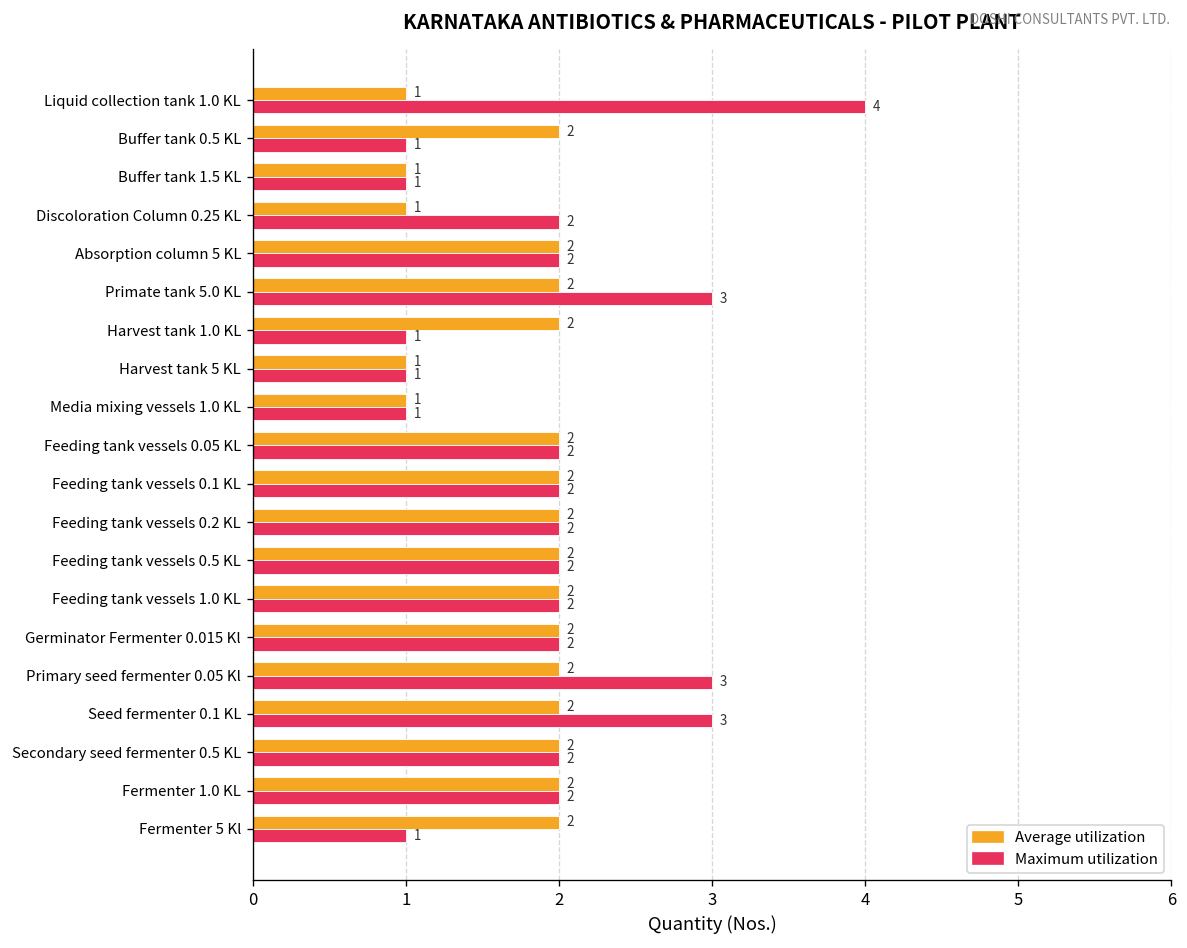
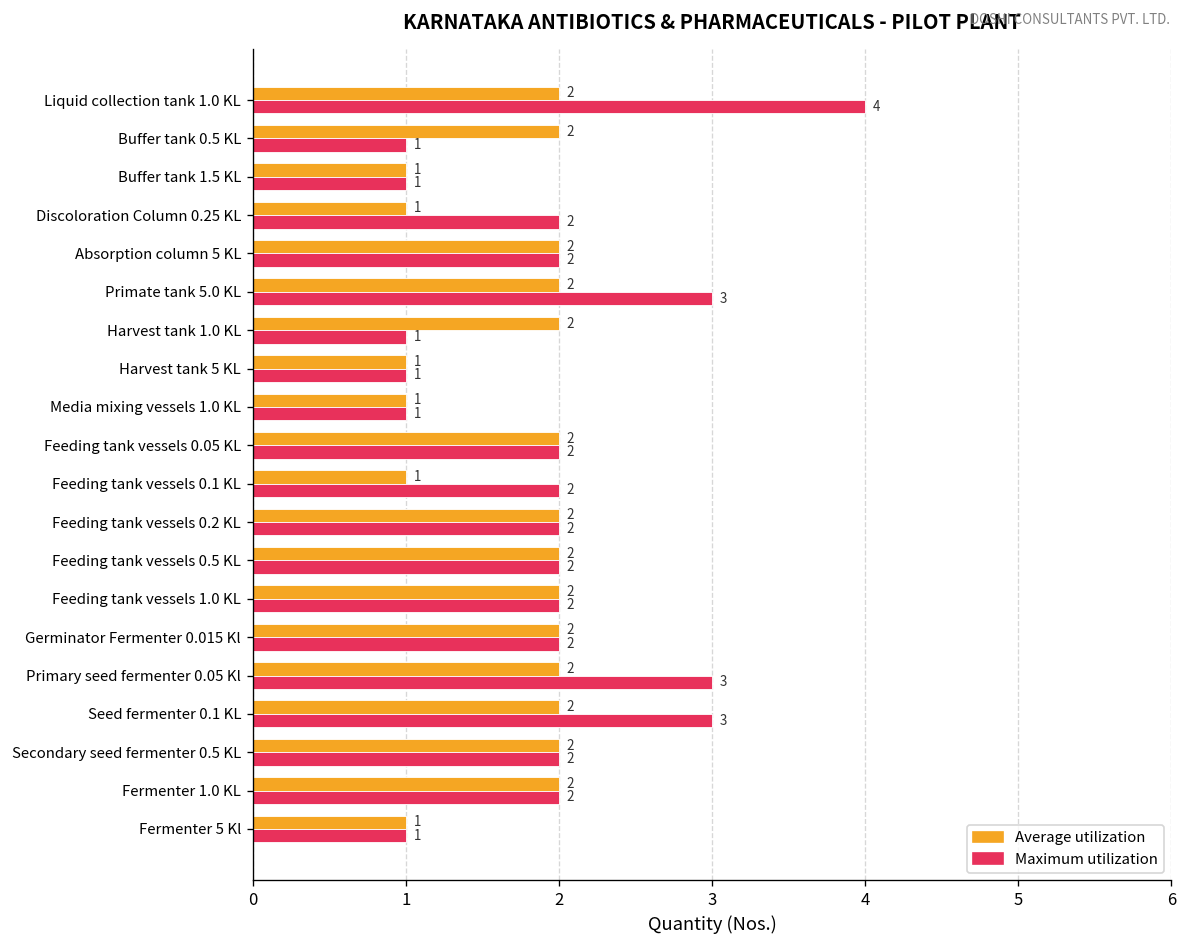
Average utilization, Liquid collection tank 1.0 KL: 1 -> 2
Average utilization, Feeding tank vessels 0.1 KL: 2 -> 1
Average utilization, Fermenter 5 Kl: 2 -> 1
